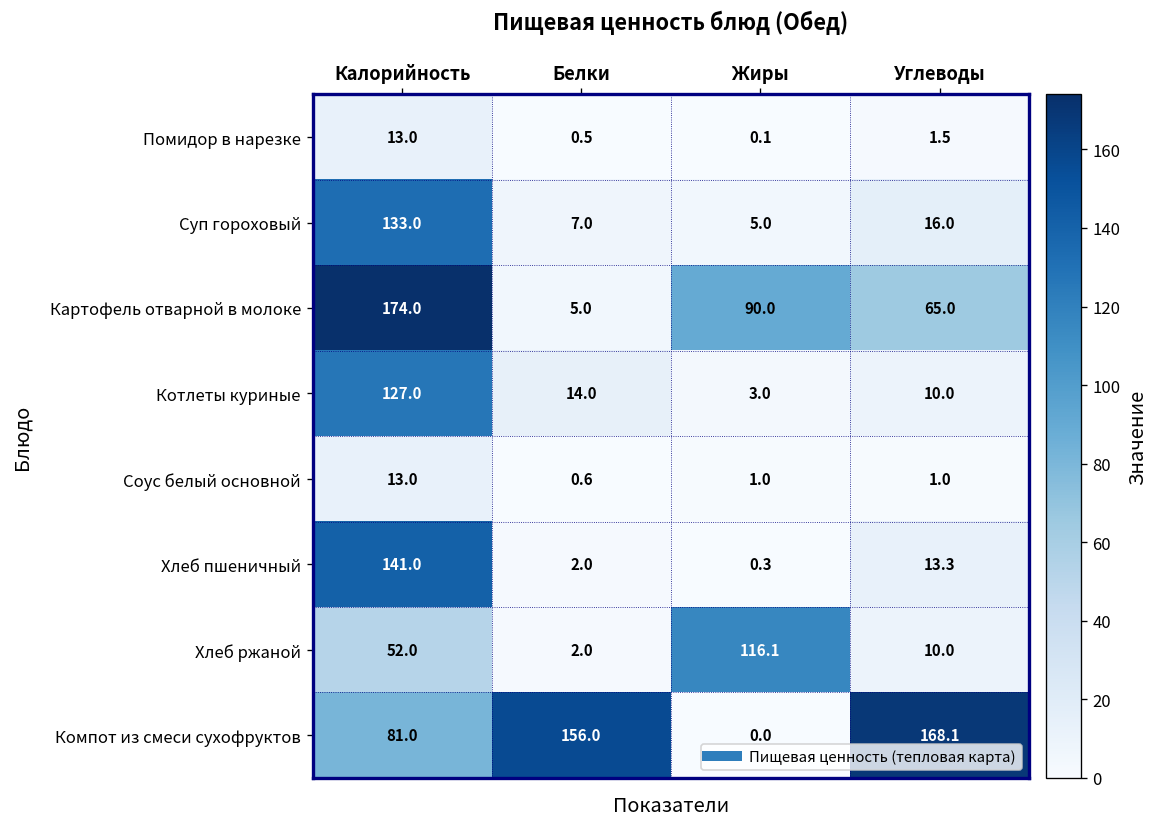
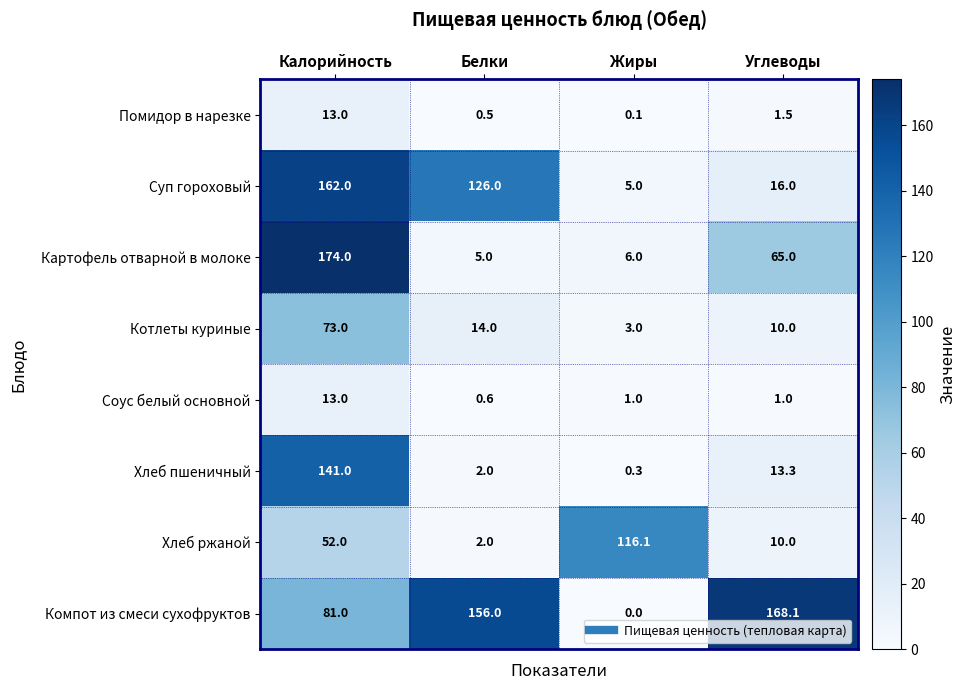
Суп гороховый, Калорийность: 133.0 -> 162.0
Суп гороховый, Белки: 7.0 -> 126.0
Картофель отварной в молоке, Жиры: 90.0 -> 6.0
Котлеты куриные, Калорийность: 127.0 -> 73.0
